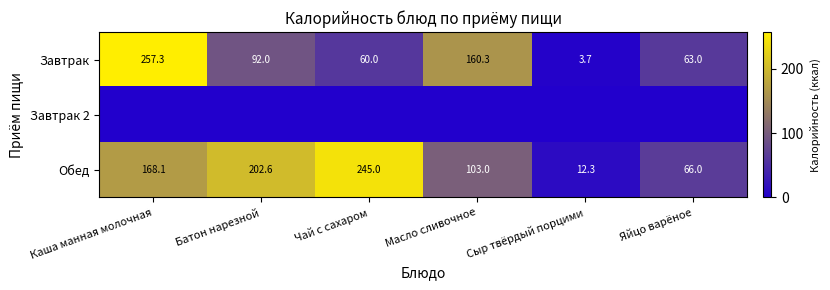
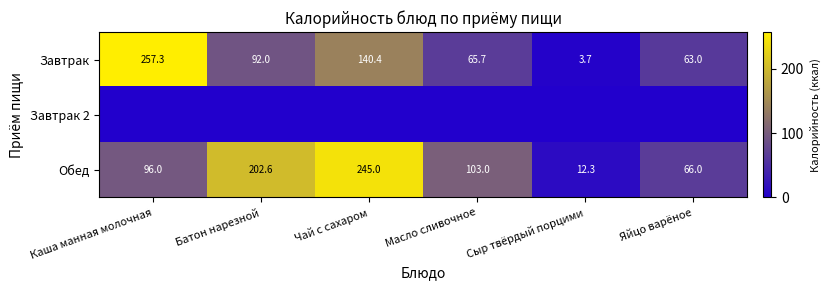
Завтрак, Чай с сахаром: 60.0 -> 140.4
Завтрак, Масло сливочное: 160.3 -> 65.7
Обед, Каша манная молочная: 168.1 -> 96.0
